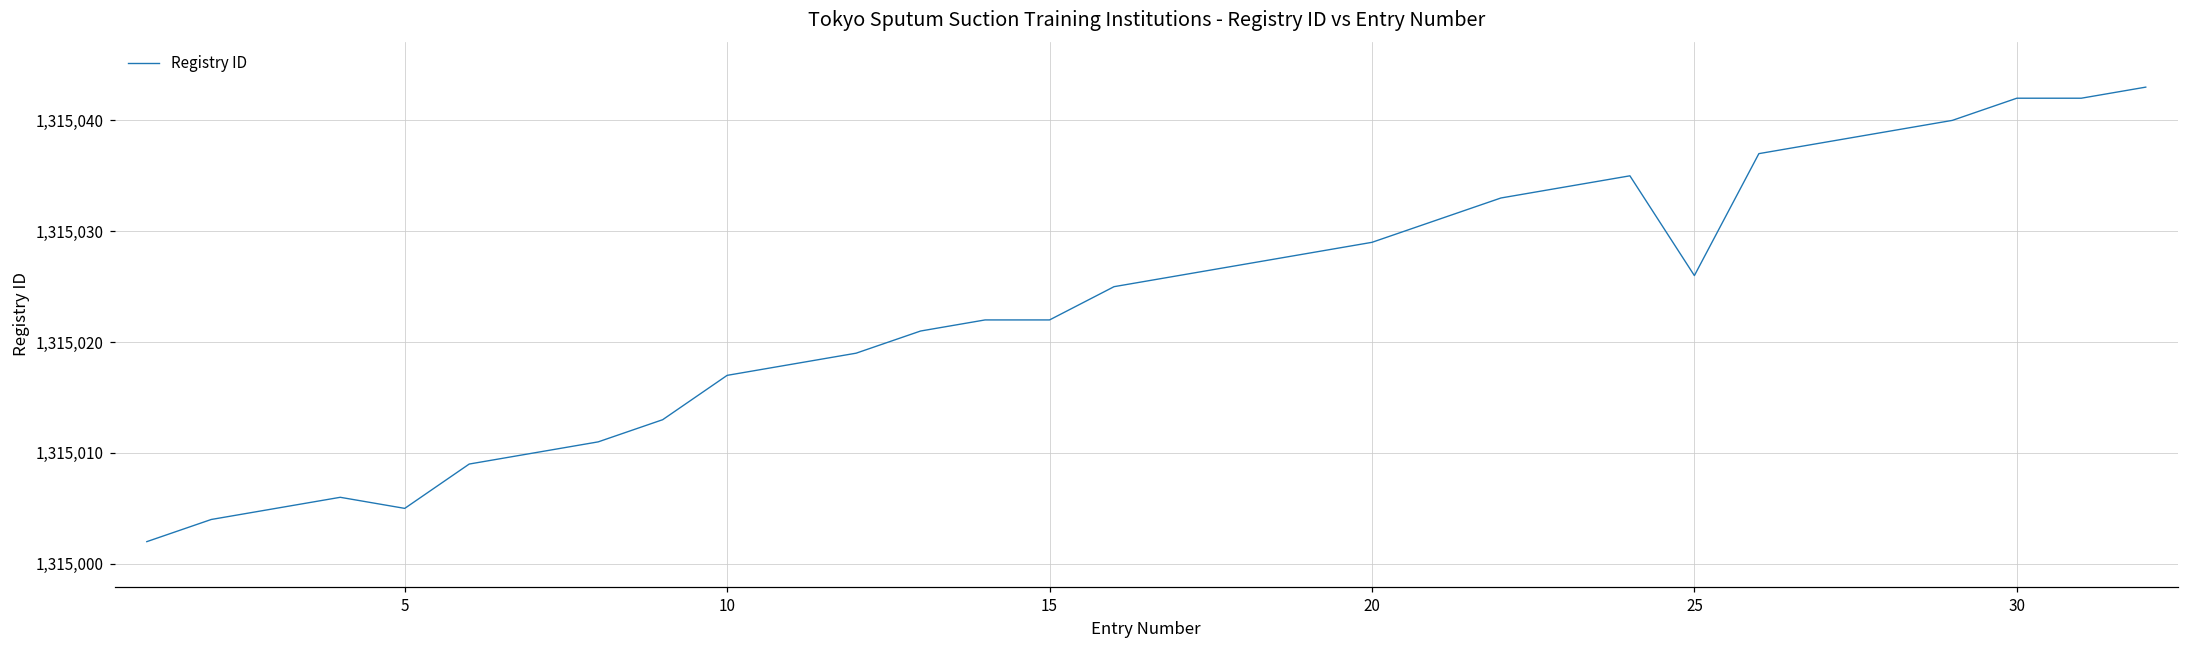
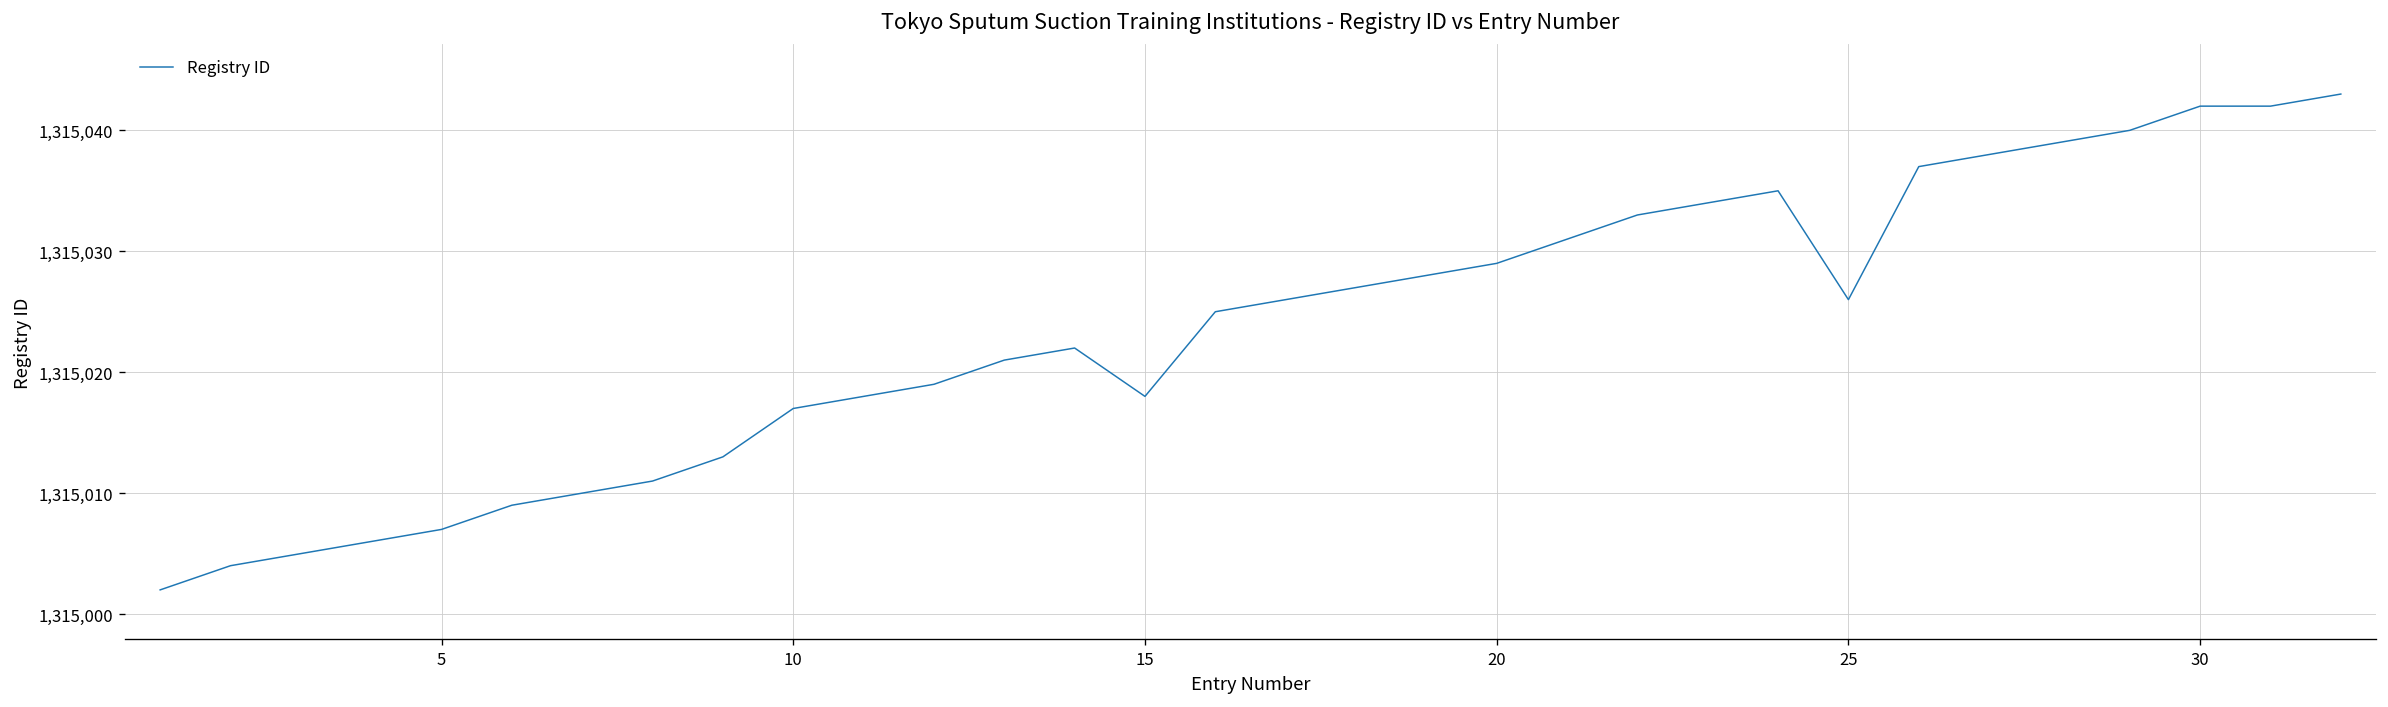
5: 1,315,005 -> 1,315,007
15: 1,315,022 -> 1,315,018
